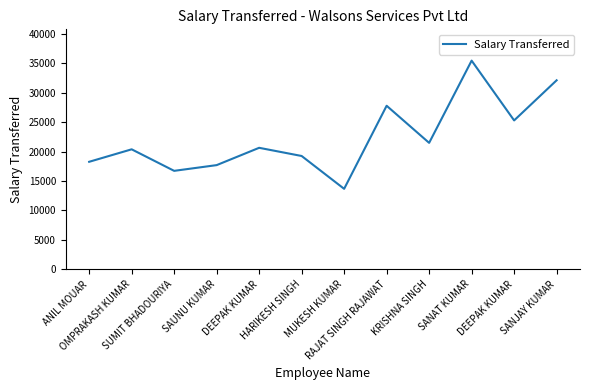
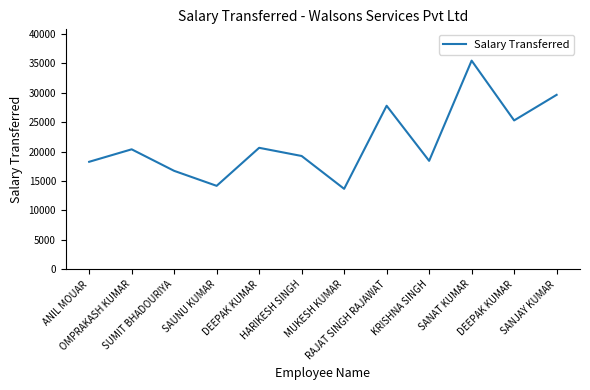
SAUNU KUMAR: 18000 -> 14000
KRISHNA SINGH: 21000 -> 18000
SANJAY KUMAR: 32000 -> 30000
